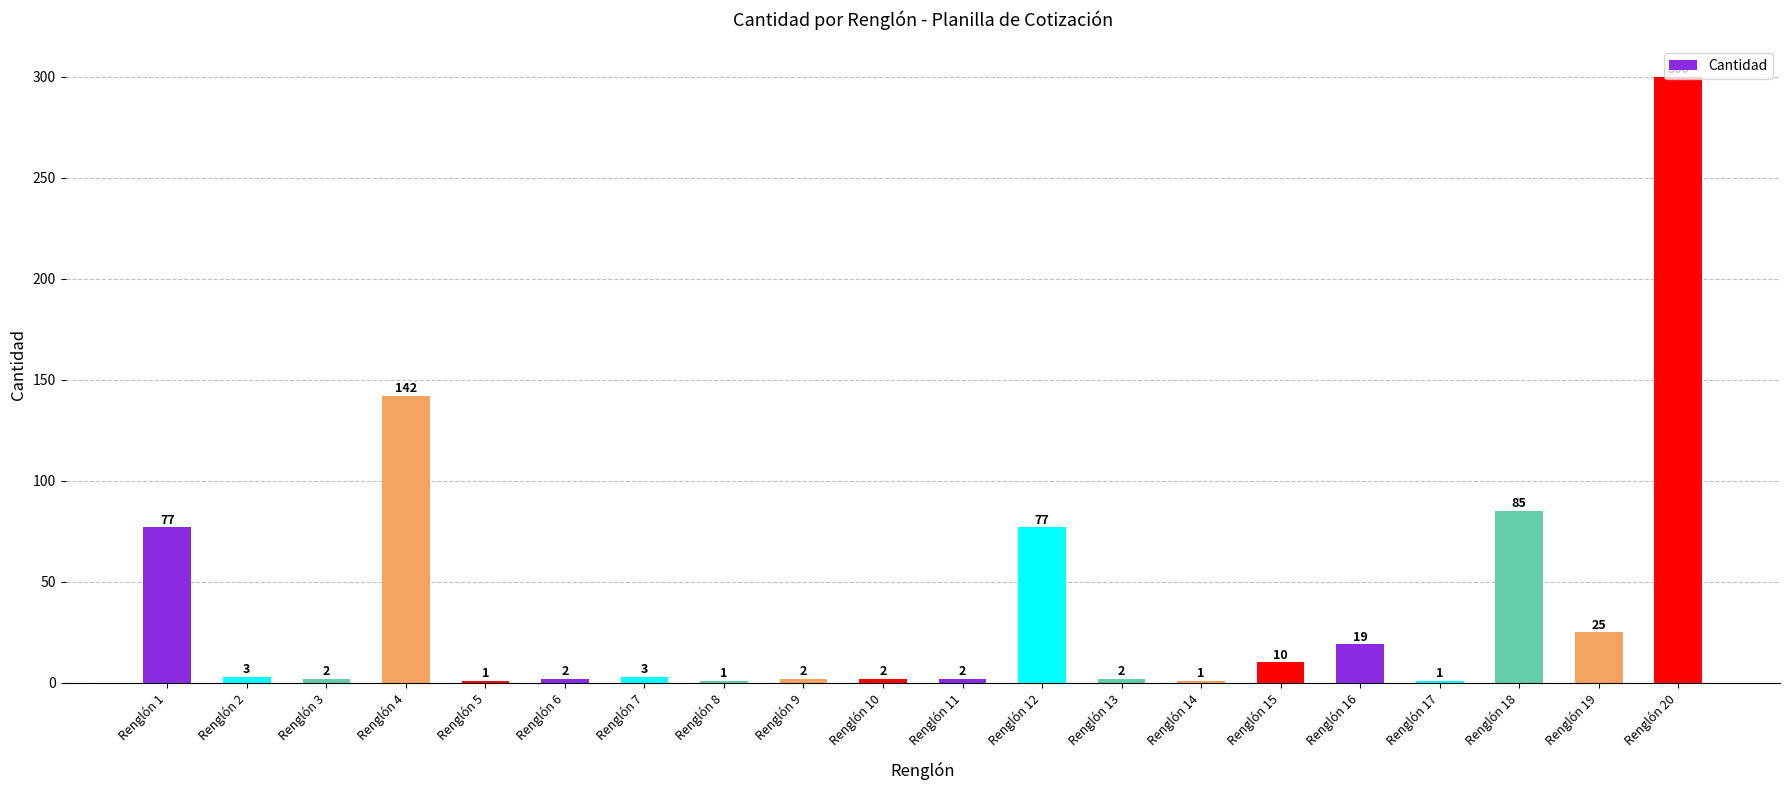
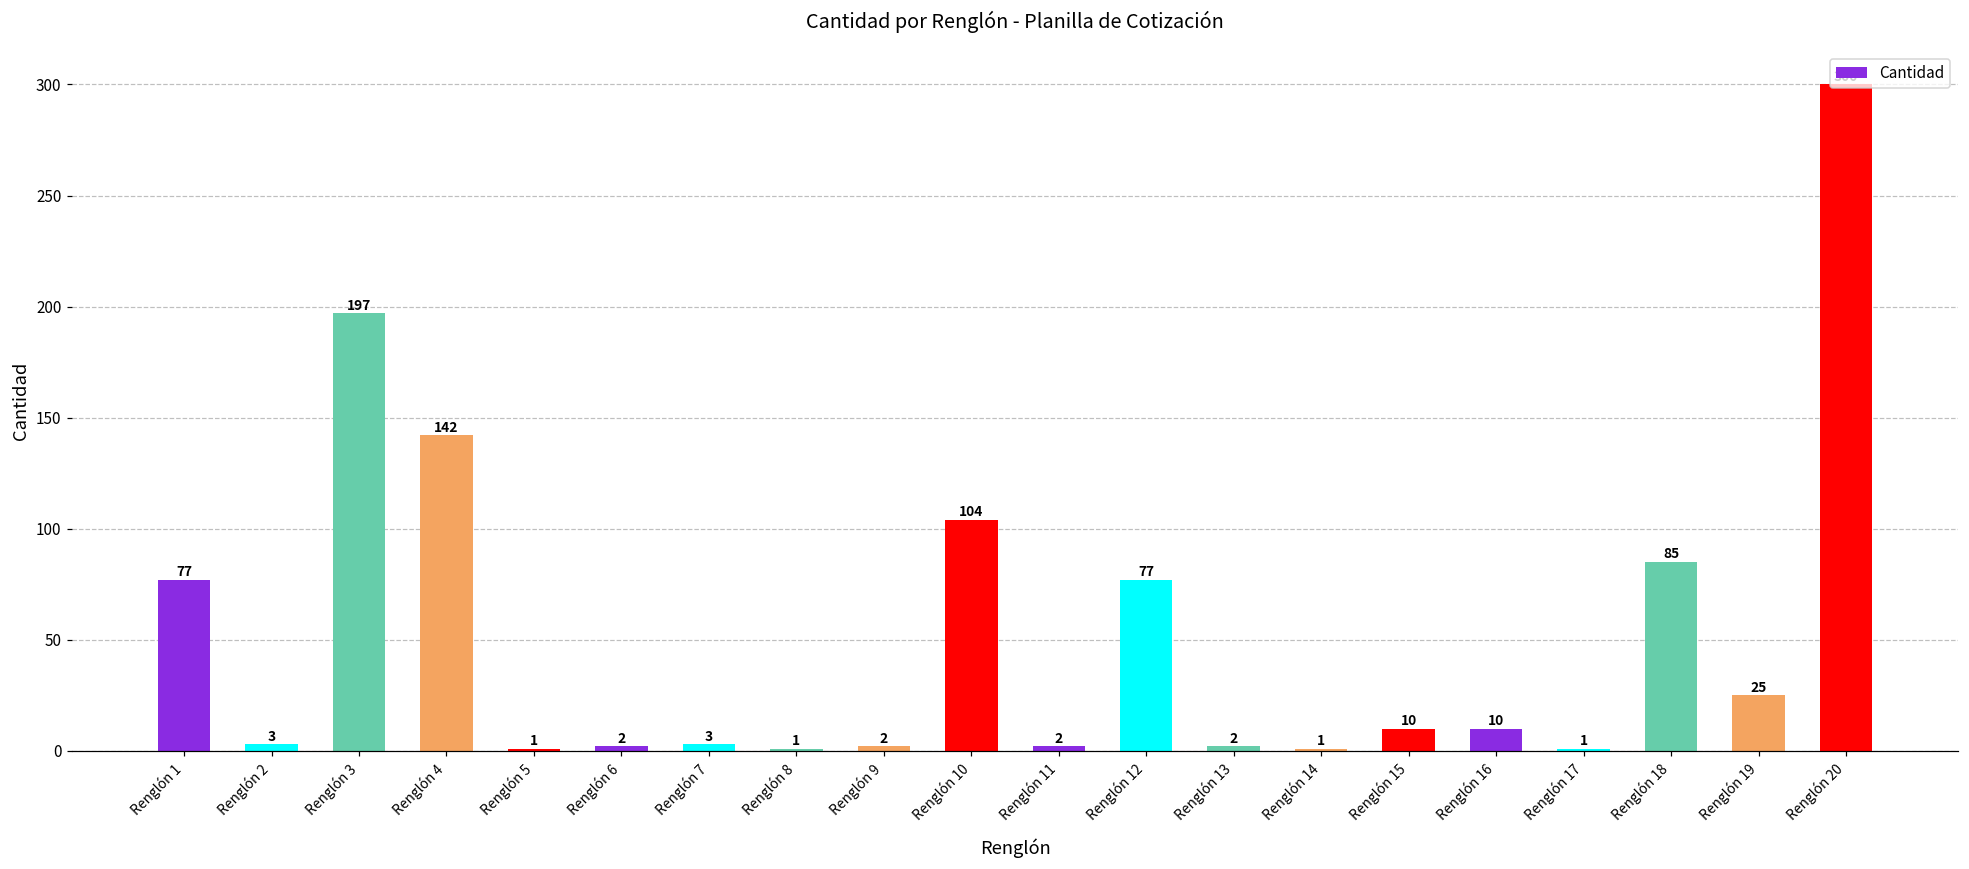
Renglón 3: 2 -> 197
Renglón 10: 2 -> 104
Renglón 16: 19 -> 10
